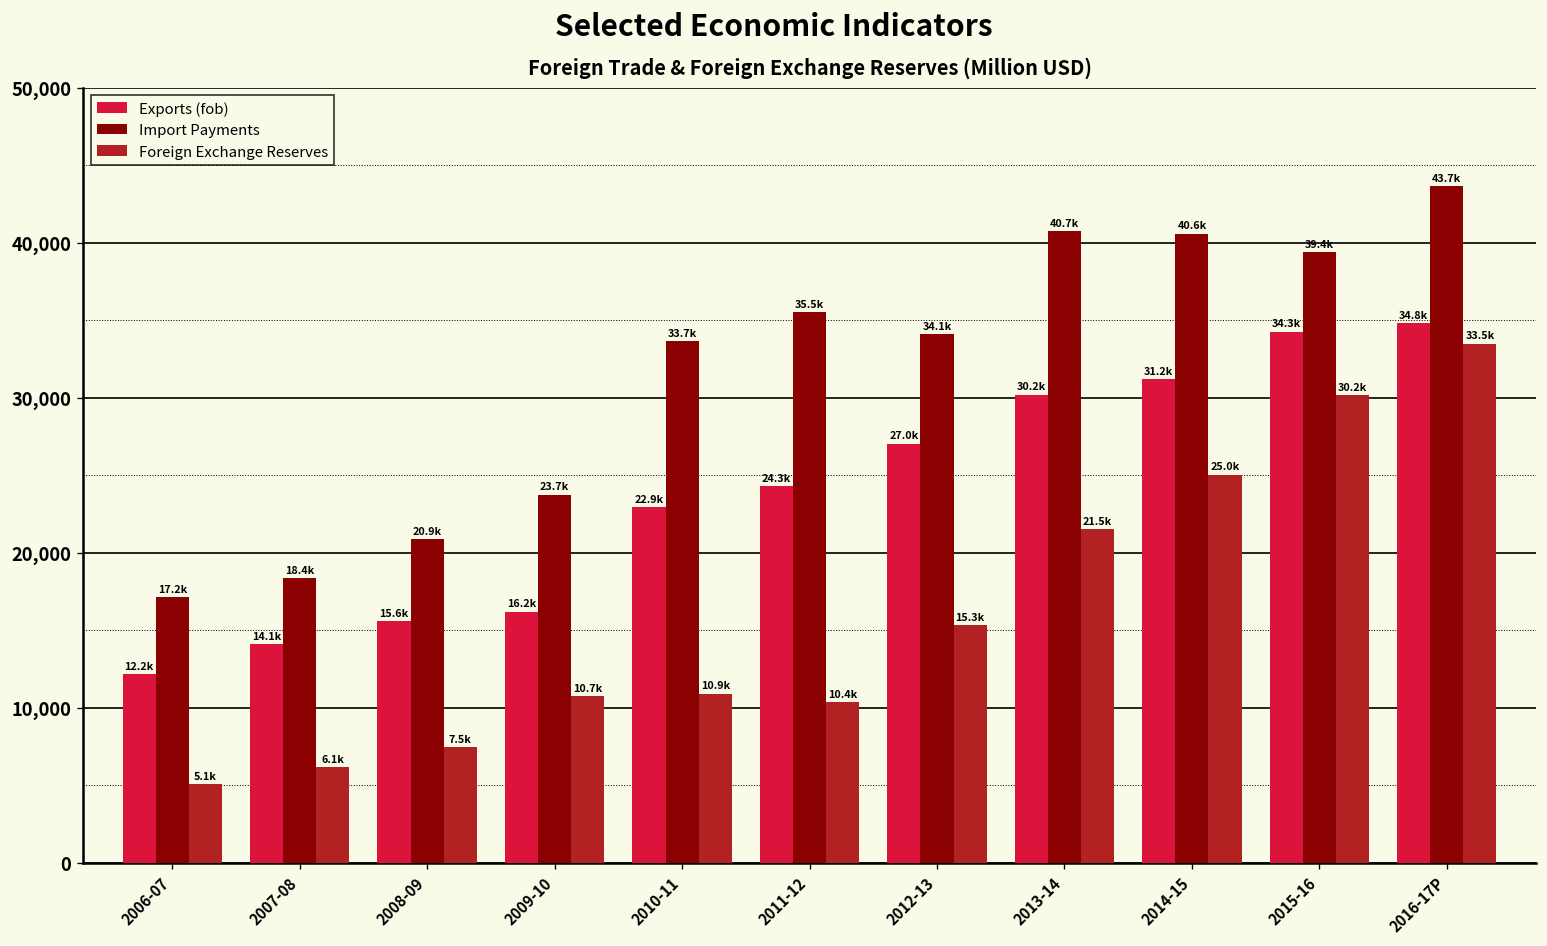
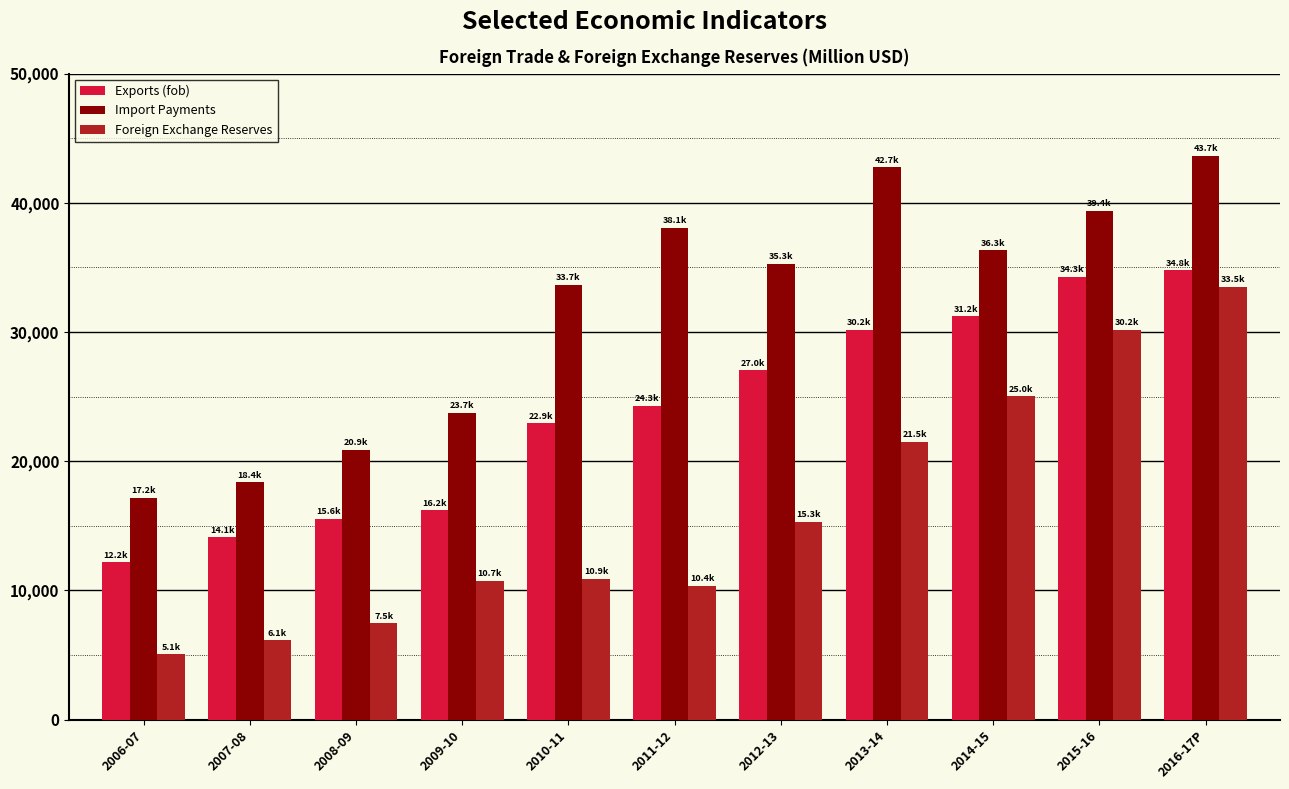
Import Payments, 2011-12: 35.5k -> 38.1k
Import Payments, 2012-13: 34.1k -> 35.3k
Import Payments, 2013-14: 40.7k -> 42.7k
Import Payments, 2014-15: 40.6k -> 36.3k
